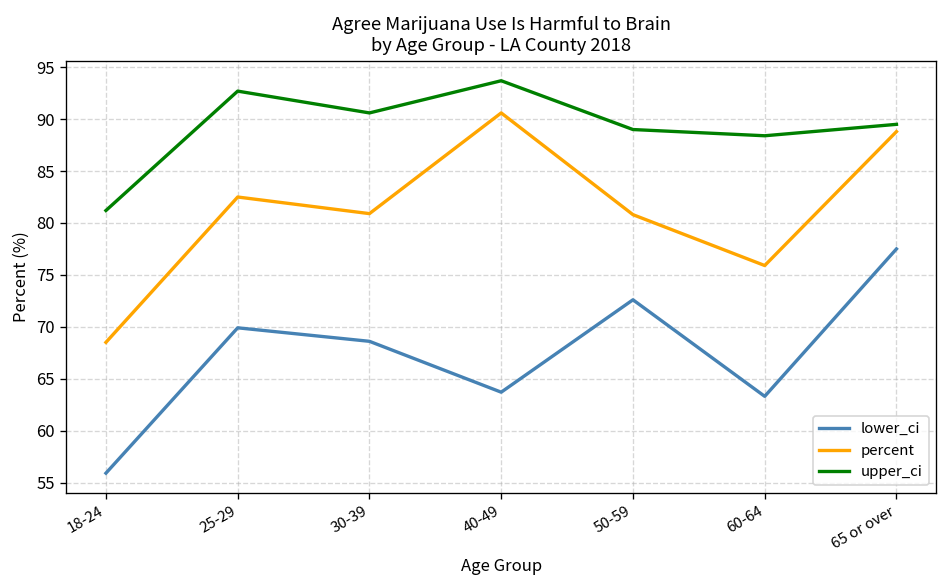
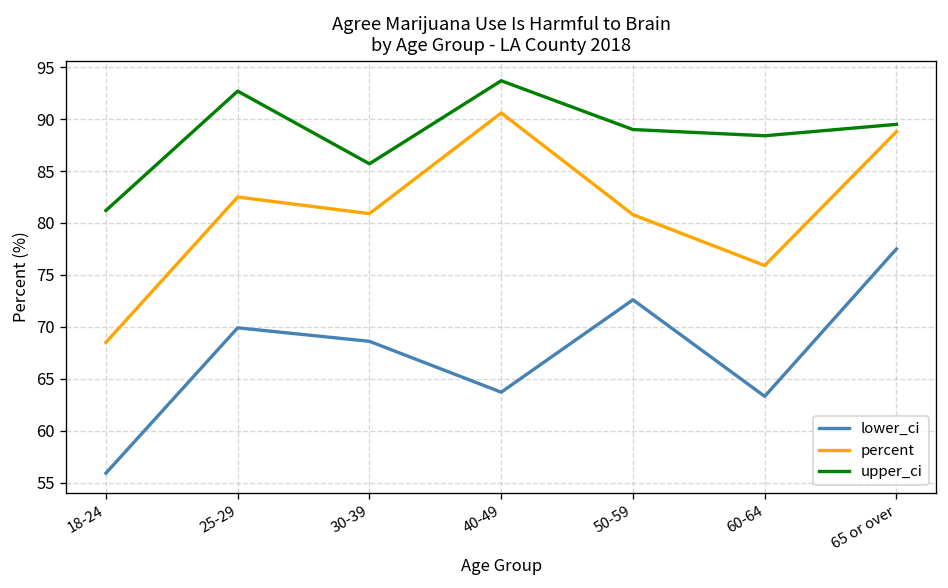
upper_ci, 30-39: 91 -> 86
